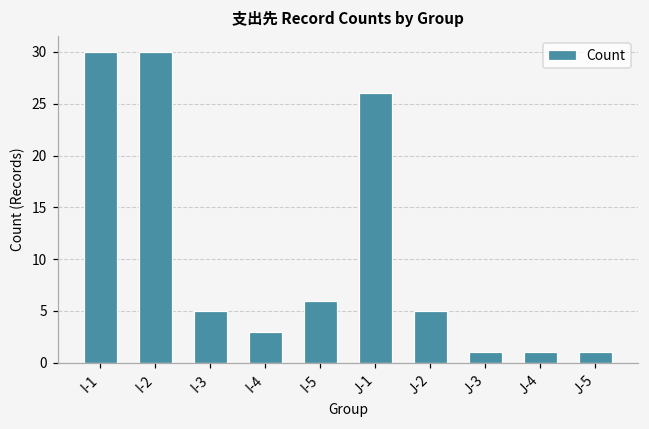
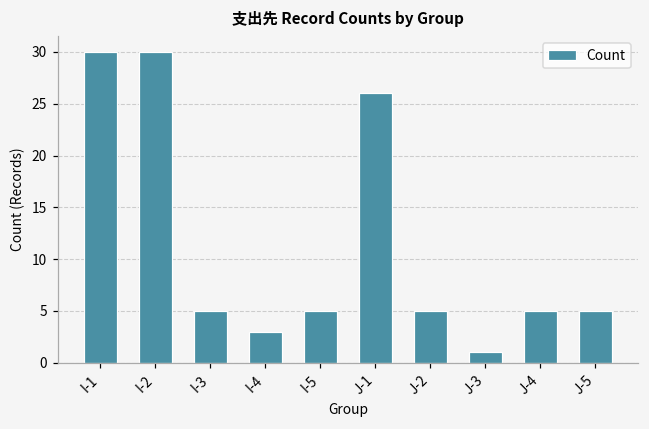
I-5: 6 -> 5
J-4: 1 -> 5
J-5: 1 -> 5
